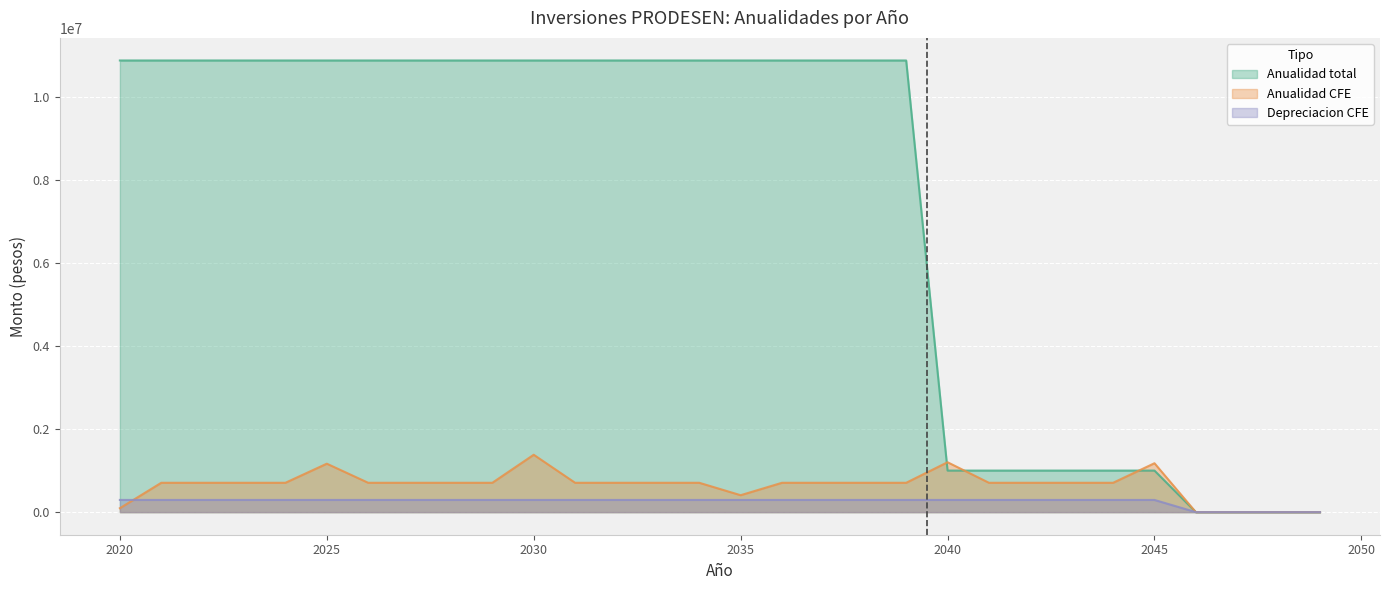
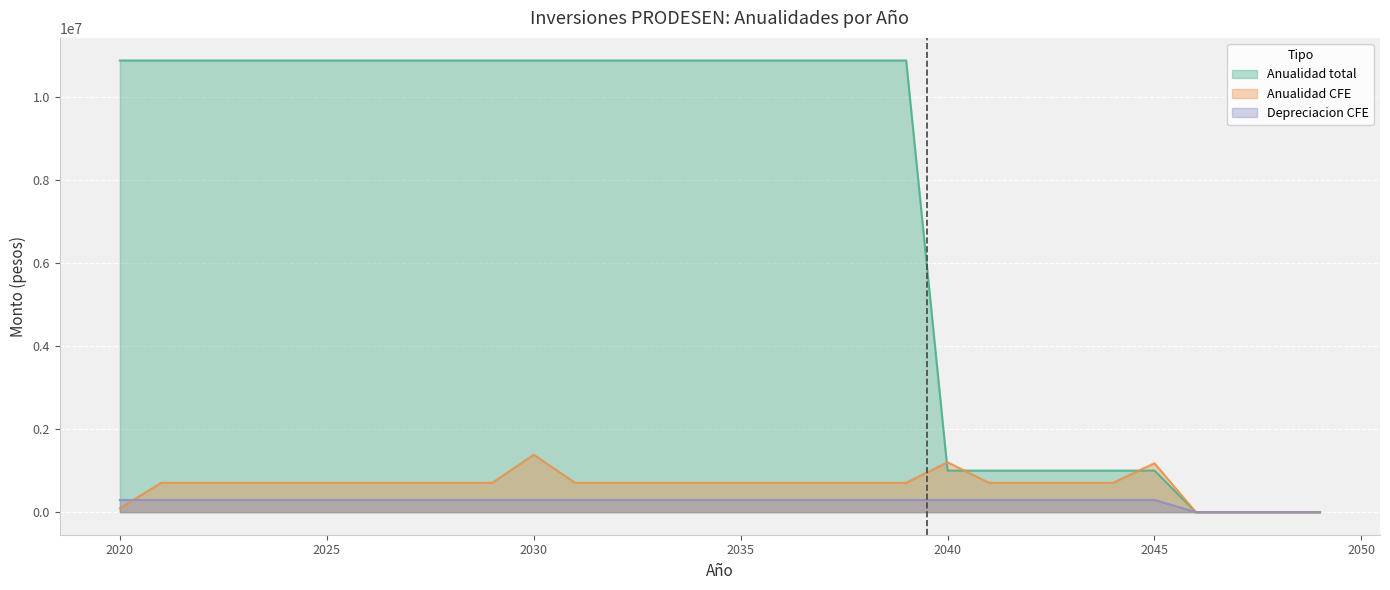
Anualidad CFE, 2025: 1200000 -> 700000
Anualidad CFE, 2035: 400000 -> 700000
